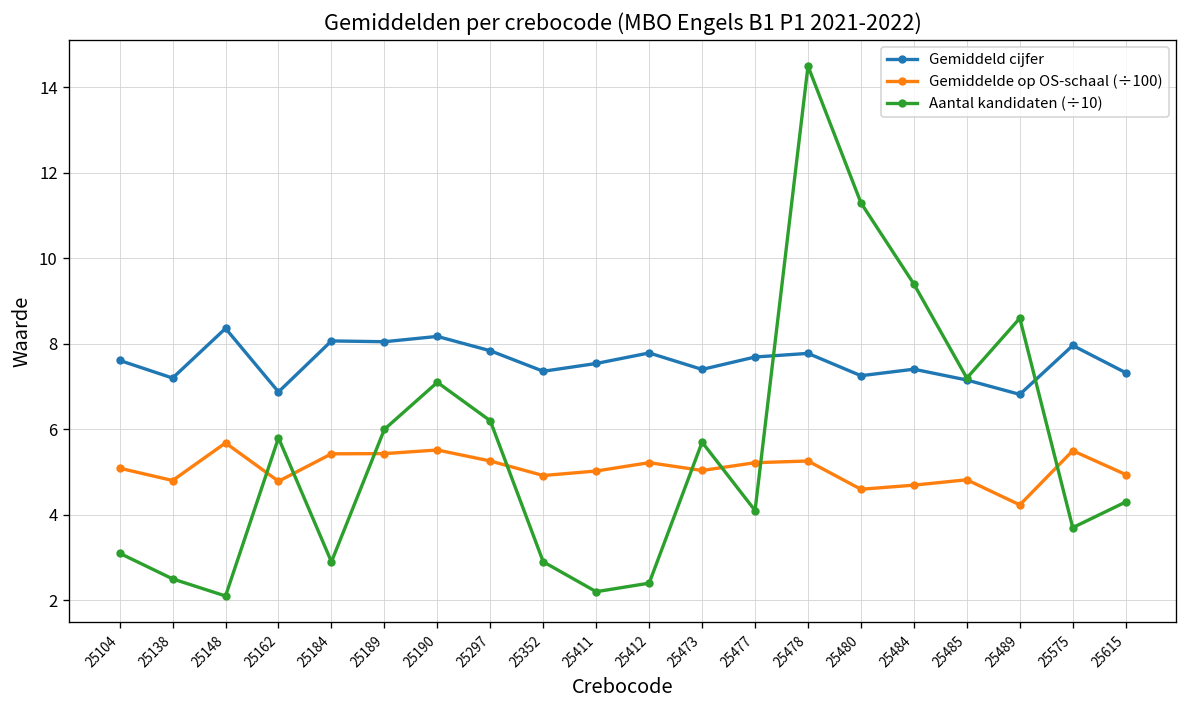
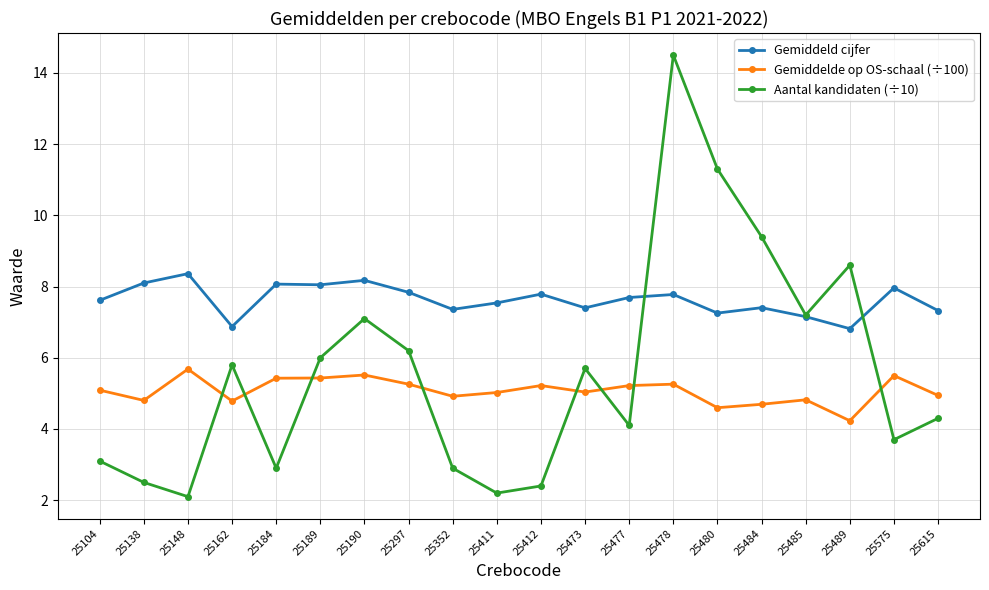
Gemiddeld cijfer, 25138: 7.2 -> 8.1
